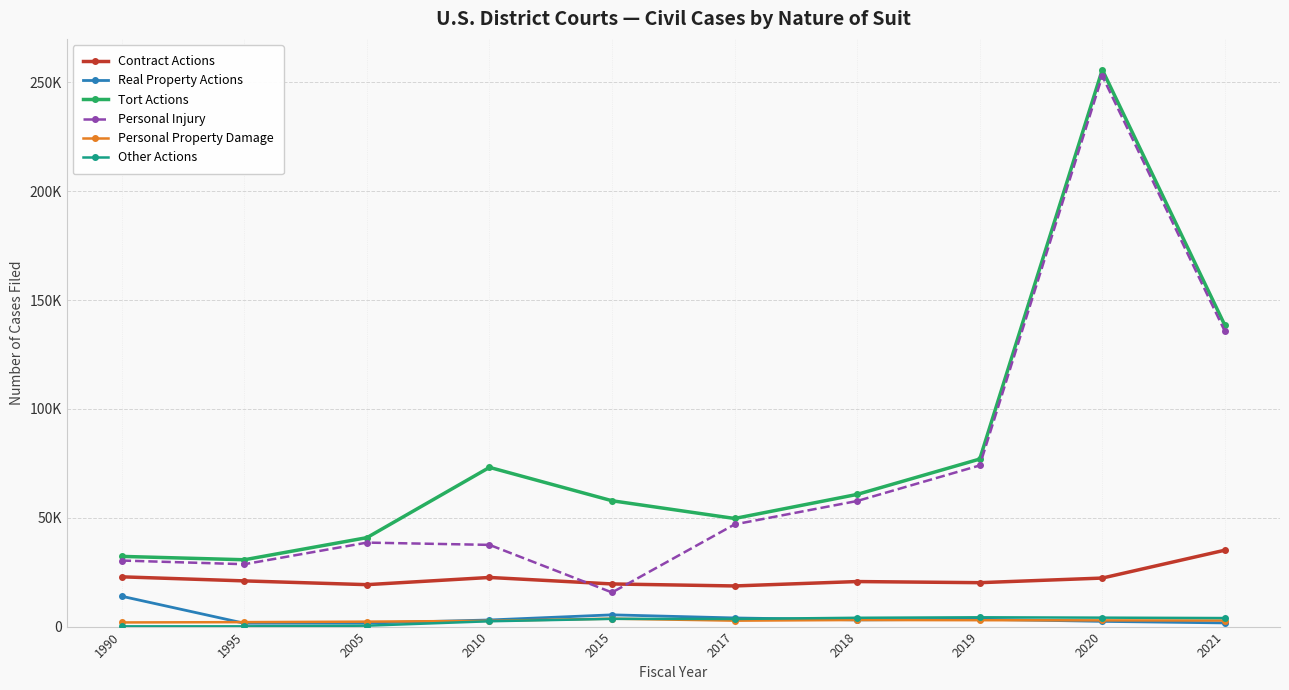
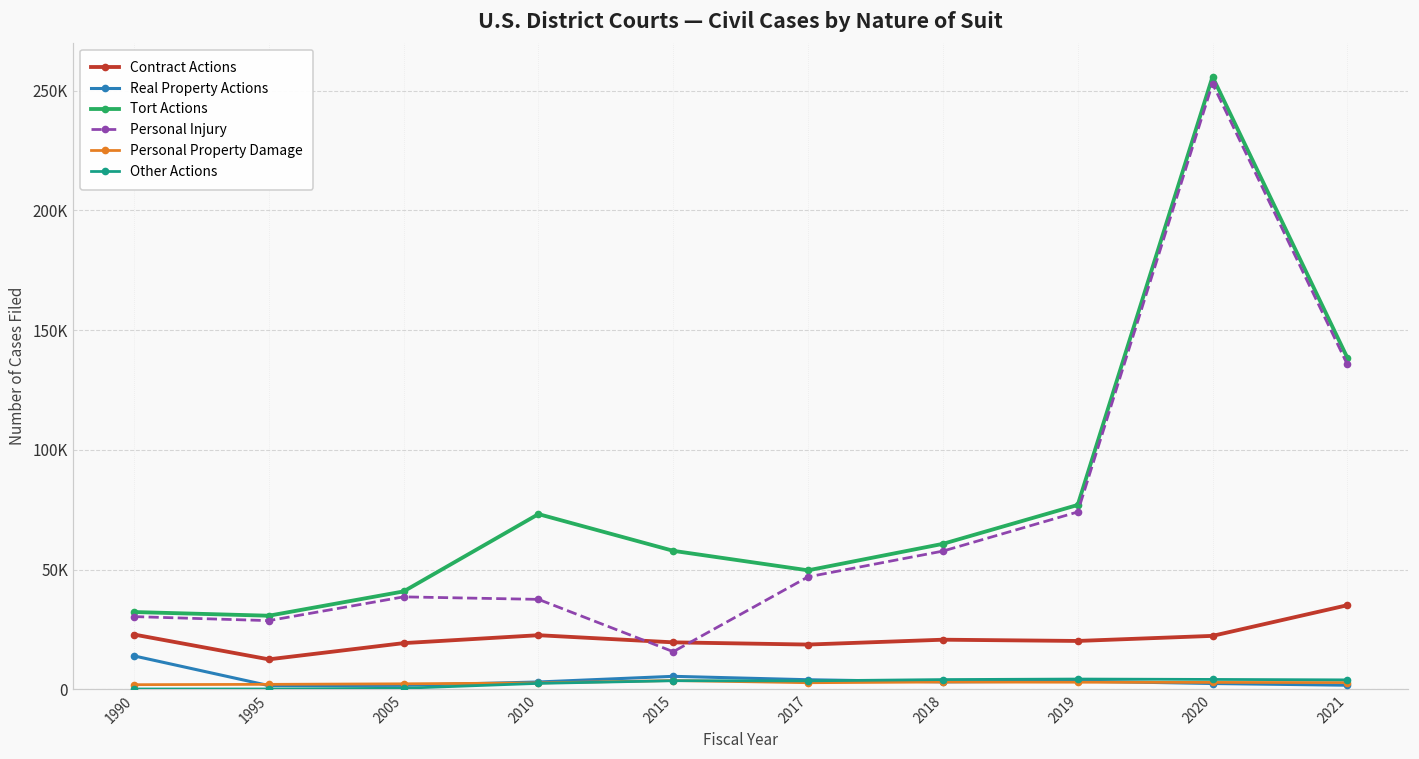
Contract Actions, 1995: 21000 -> 12000
